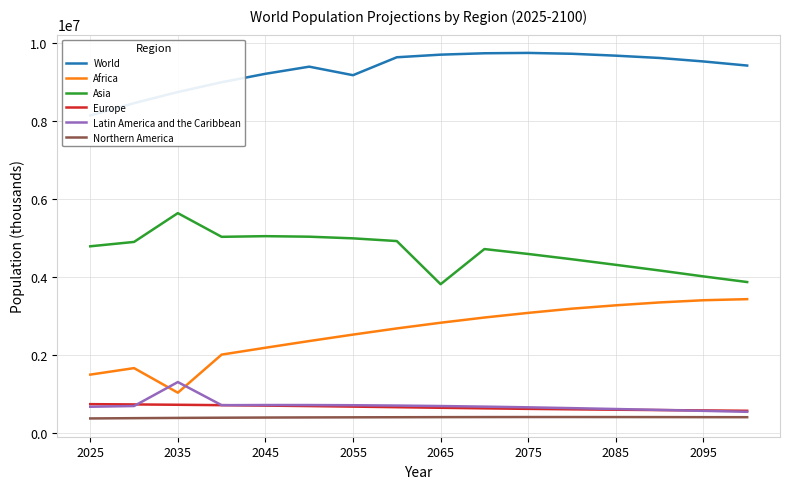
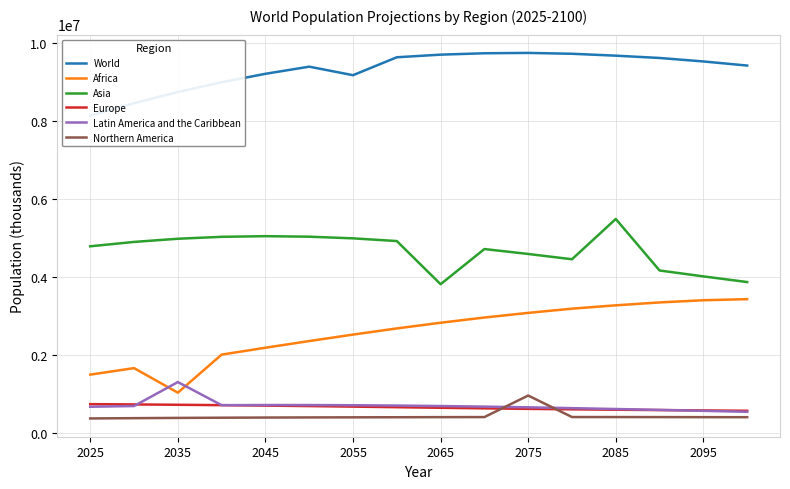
Asia, 2035: 5600000 -> 5000000
Northern America, 2075: 400000 -> 1000000
Asia, 2085: 4300000 -> 5500000
